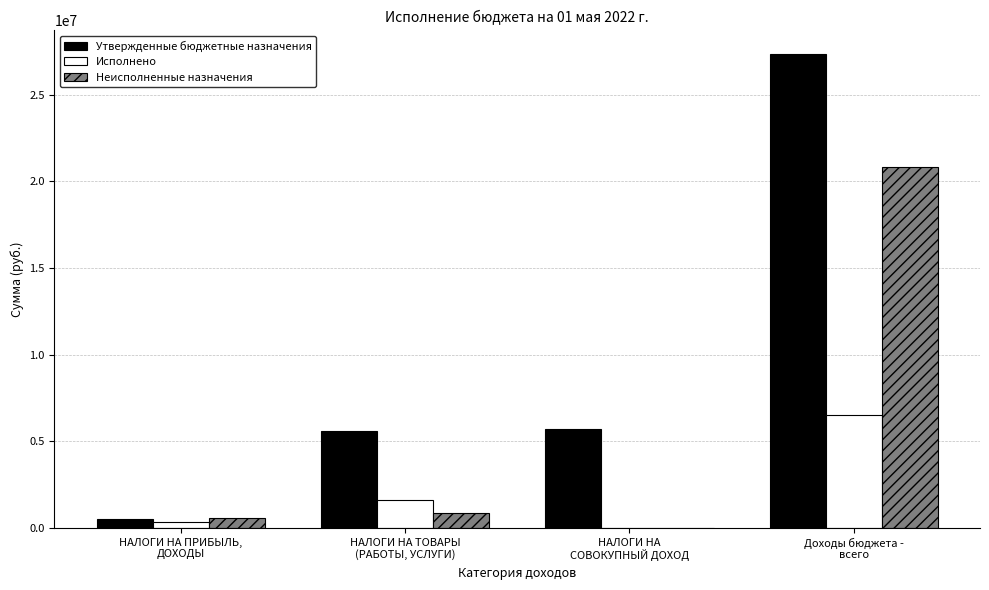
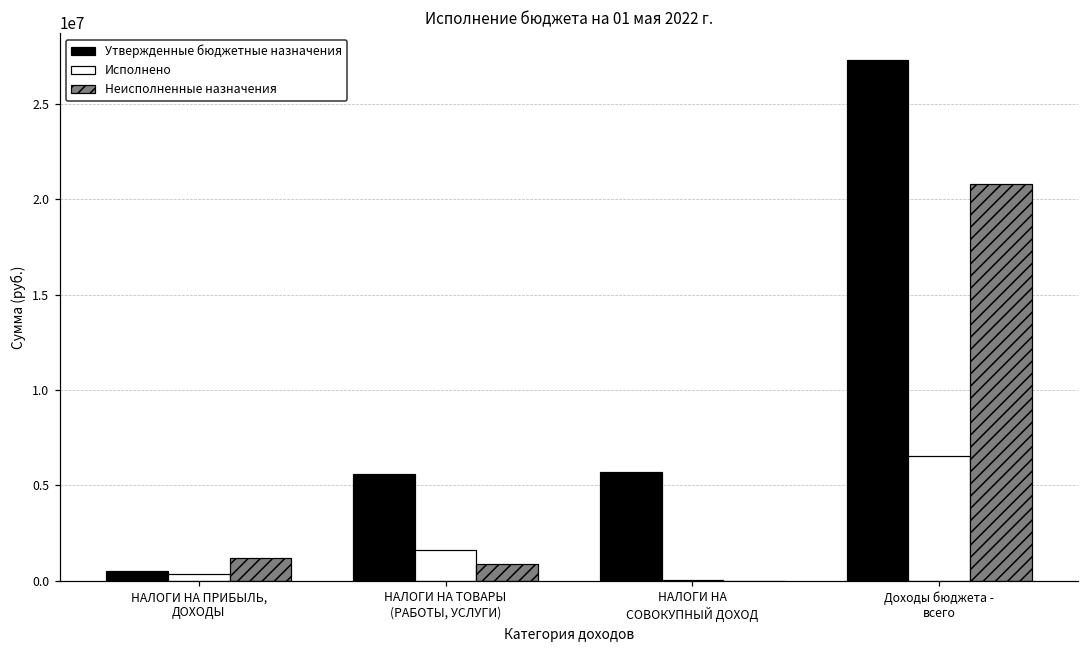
Неисполненные назначения, НАЛОГИ НА ПРИБЫЛЬ, ДОХОДЫ: 600000 -> 1200000
